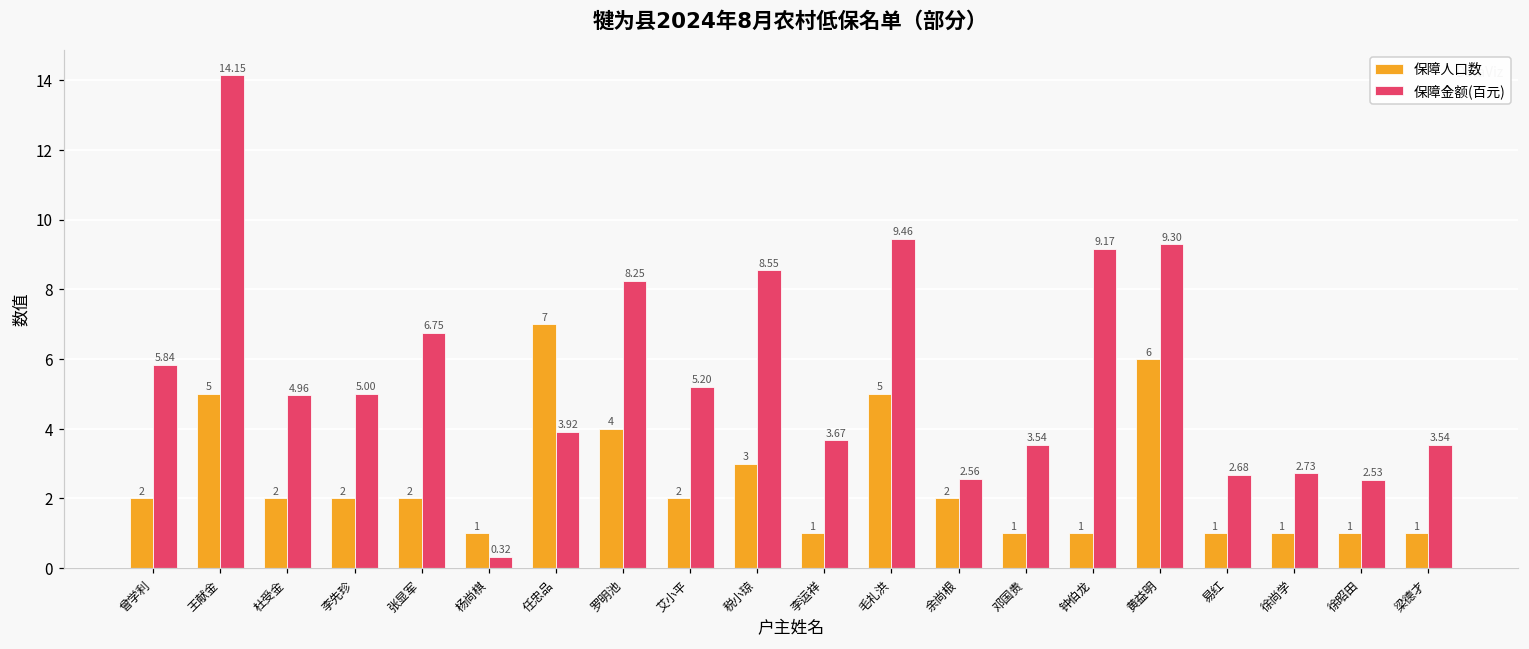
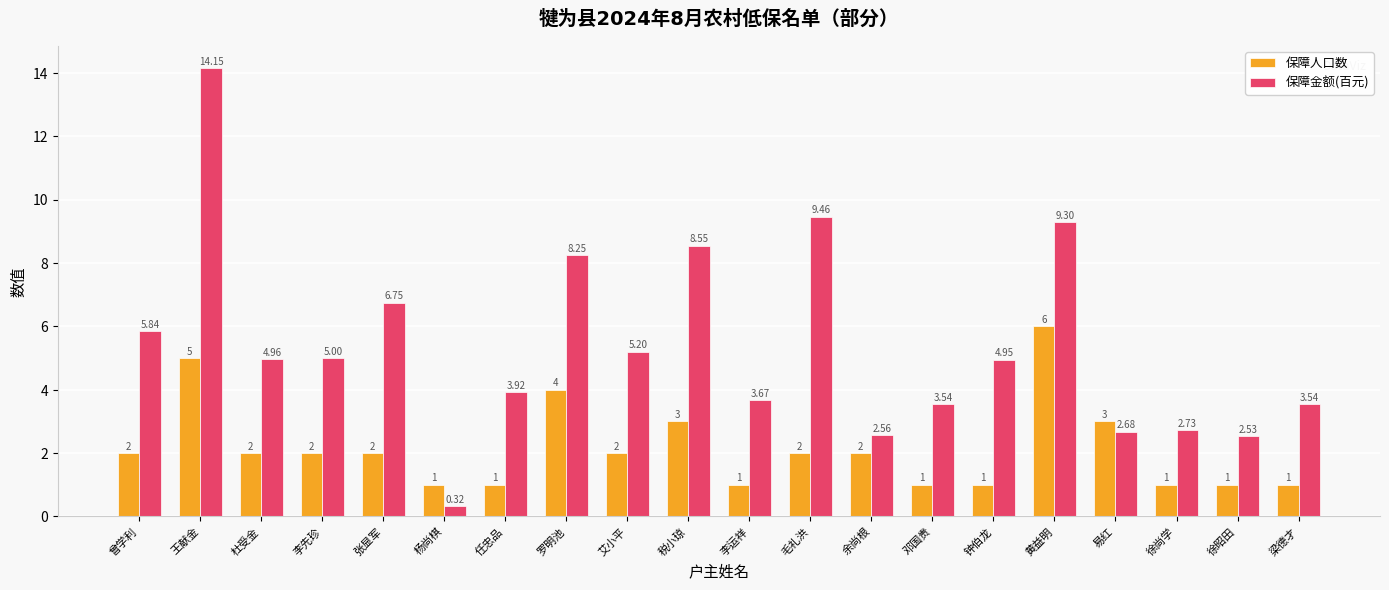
保障人口数, 任忠品: 7 -> 1
保障人口数, 毛礼洪: 5 -> 2
保障金额(百元), 钟伯龙: 9.17 -> 4.95
保障人口数, 易红: 1 -> 3
